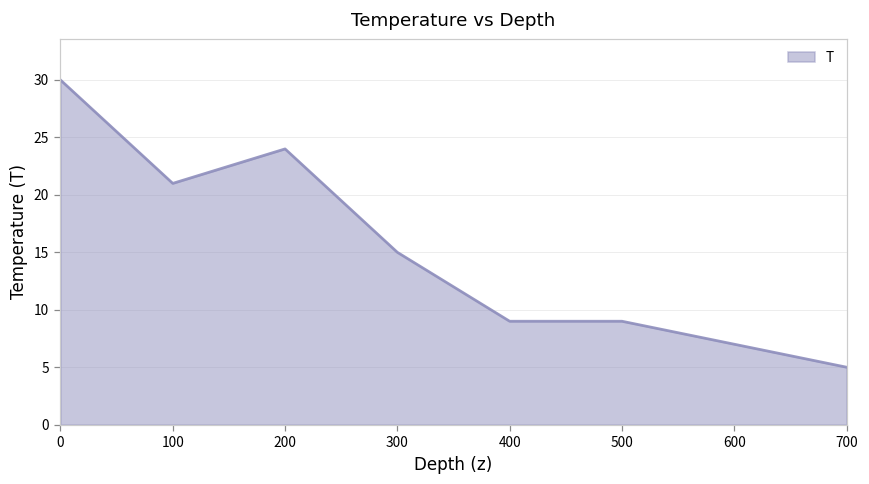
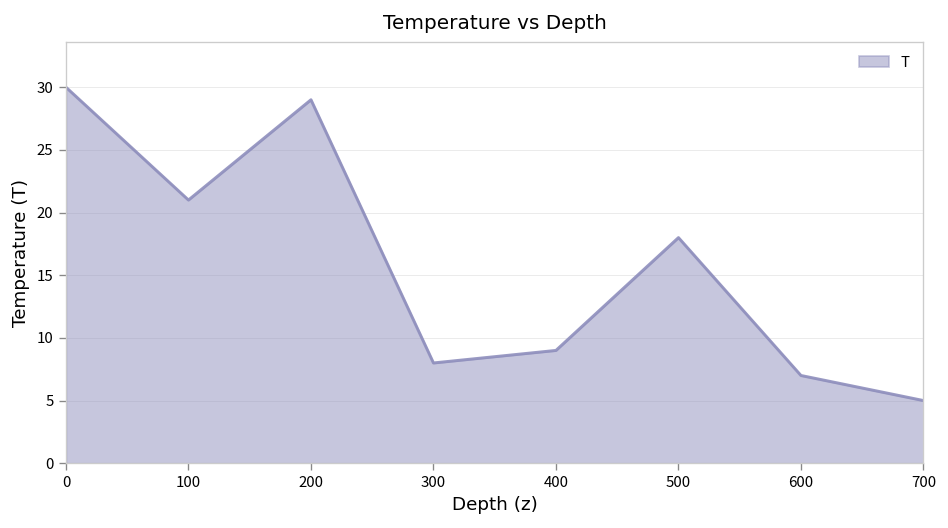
200: 24 -> 29
300: 15 -> 8
500: 9 -> 18
